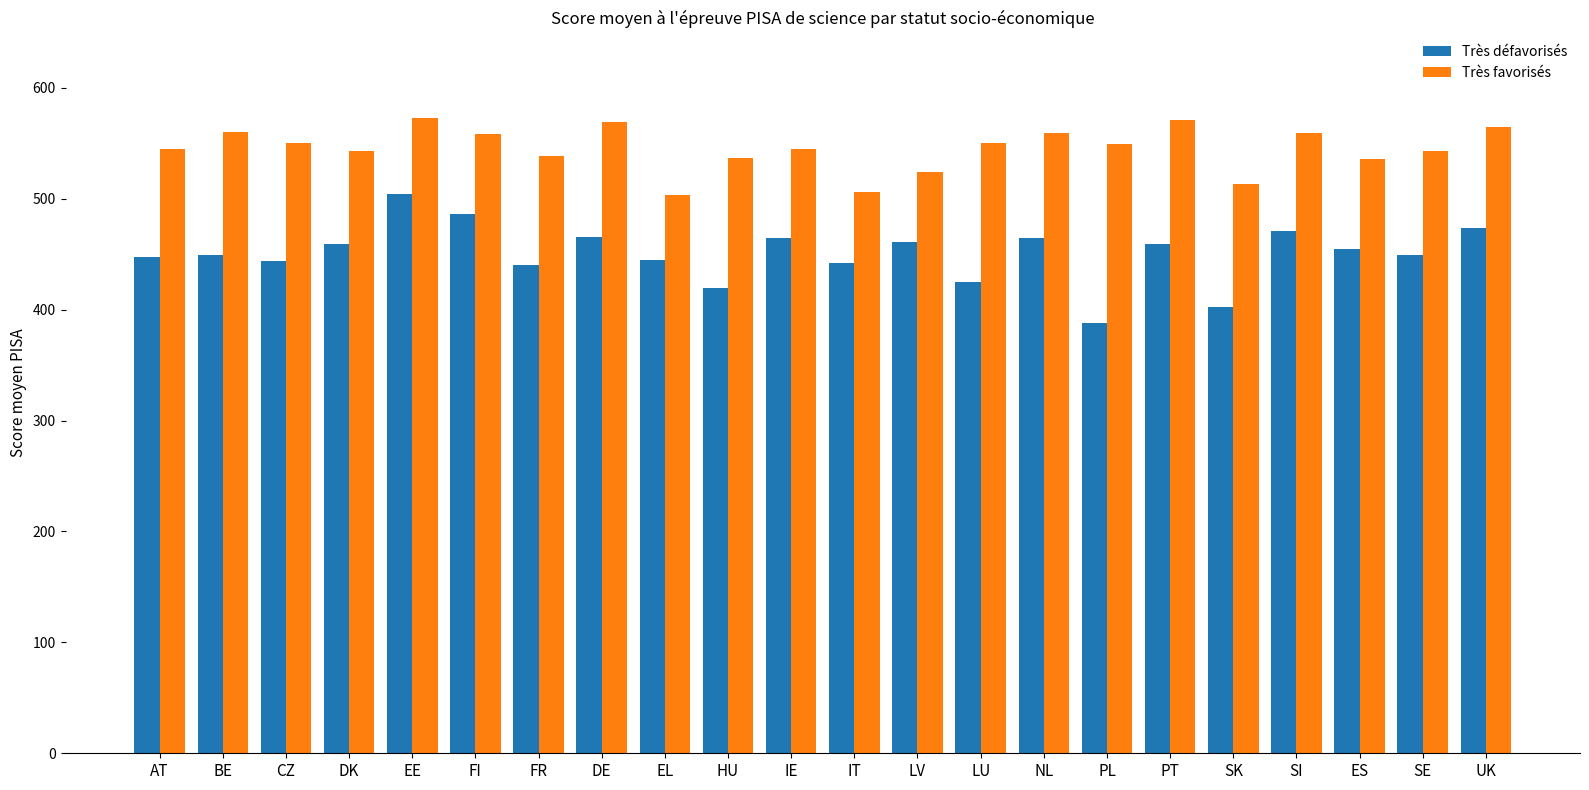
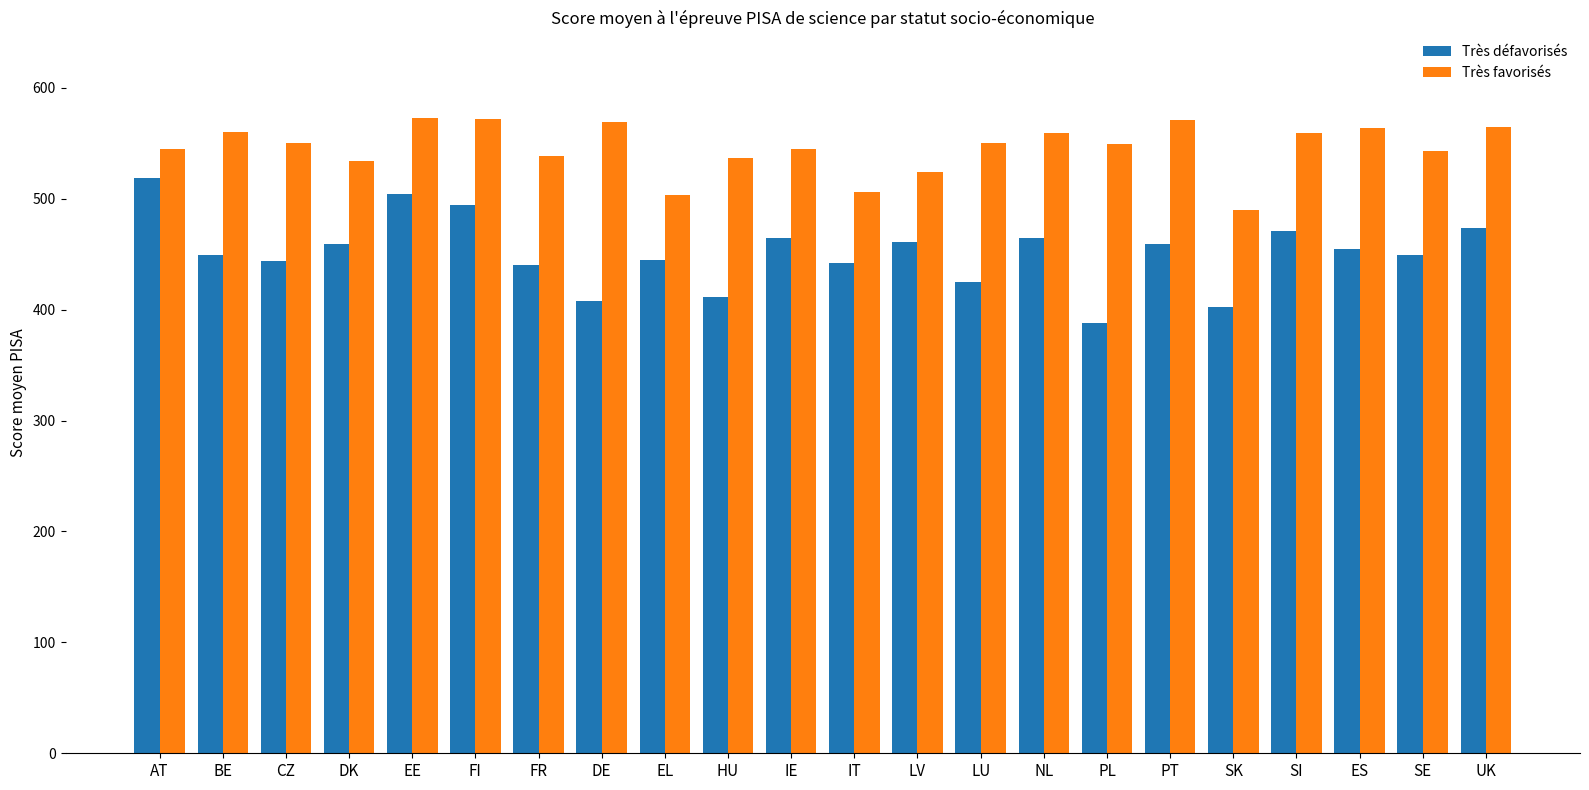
Très défavorisés, AT: 448 -> 518
Très favorisés, DK: 543 -> 534
Très défavorisés, FI: 486 -> 494
Très favorisés, FI: 558 -> 572
Très défavorisés, DE: 466 -> 408
Très défavorisés, HU: 420 -> 411
Très favorisés, SK: 513 -> 490
Très favorisés, ES: 536 -> 564
